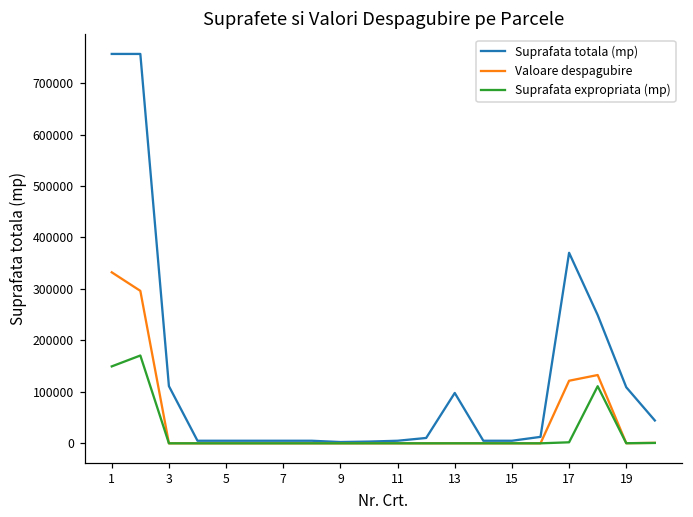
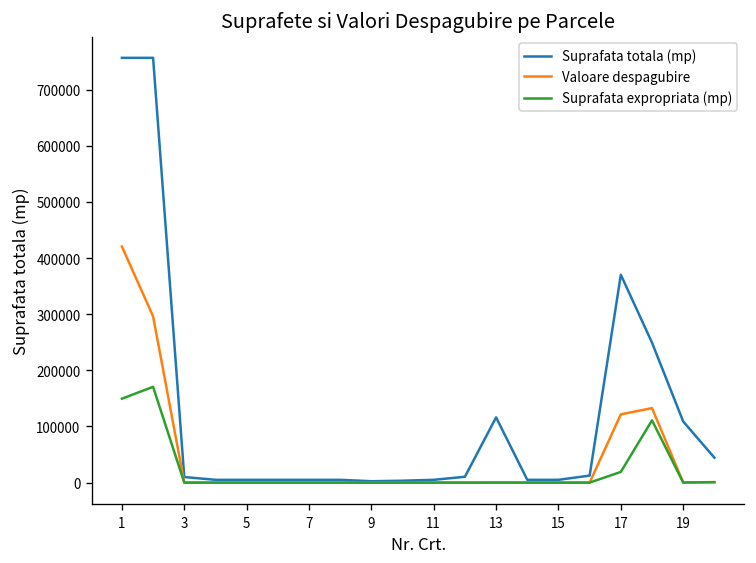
Valoare despagubire, 1: 330000 -> 420000
Suprafata totala (mp), 3: 110000 -> 10000
Suprafata totala (mp), 13: 100000 -> 120000
Suprafata expropriata (mp), 17: 0 -> 20000
